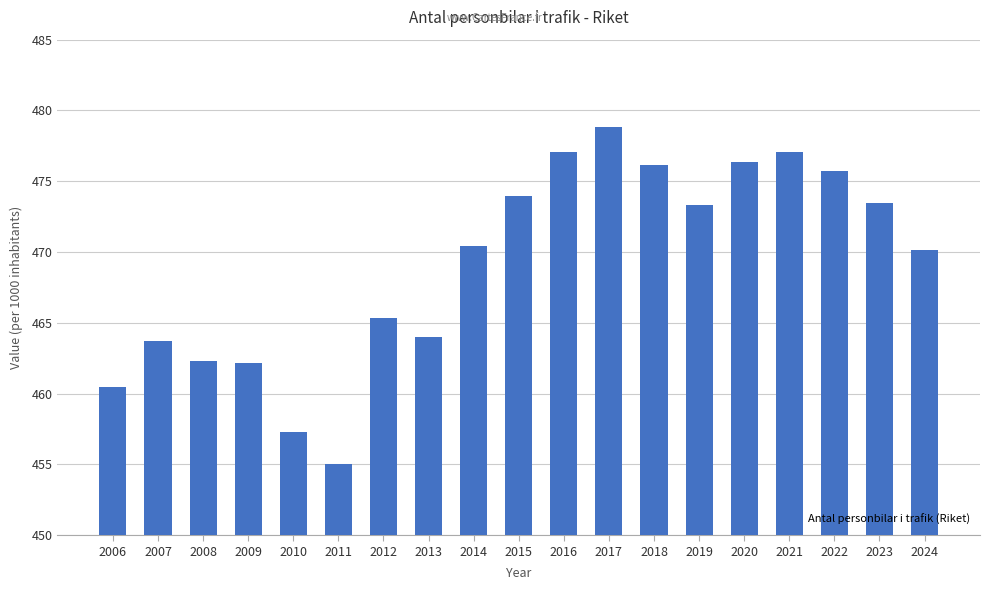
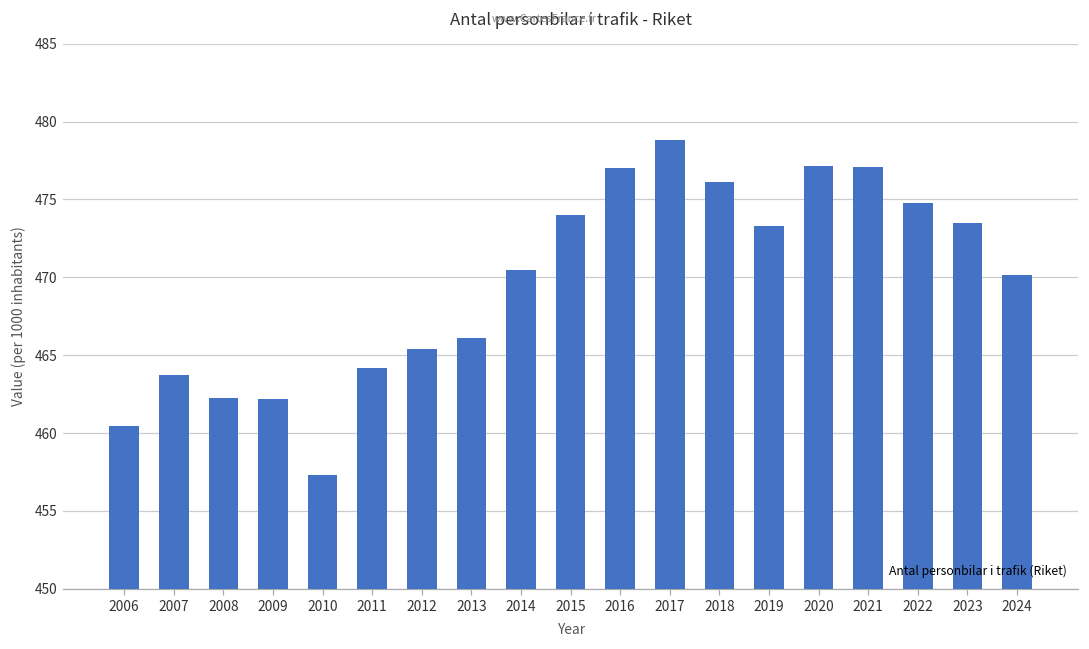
2011: 455.1 -> 464.1
2013: 464.0 -> 466.1
2020: 476.3 -> 477.2
2022: 475.7 -> 474.8
